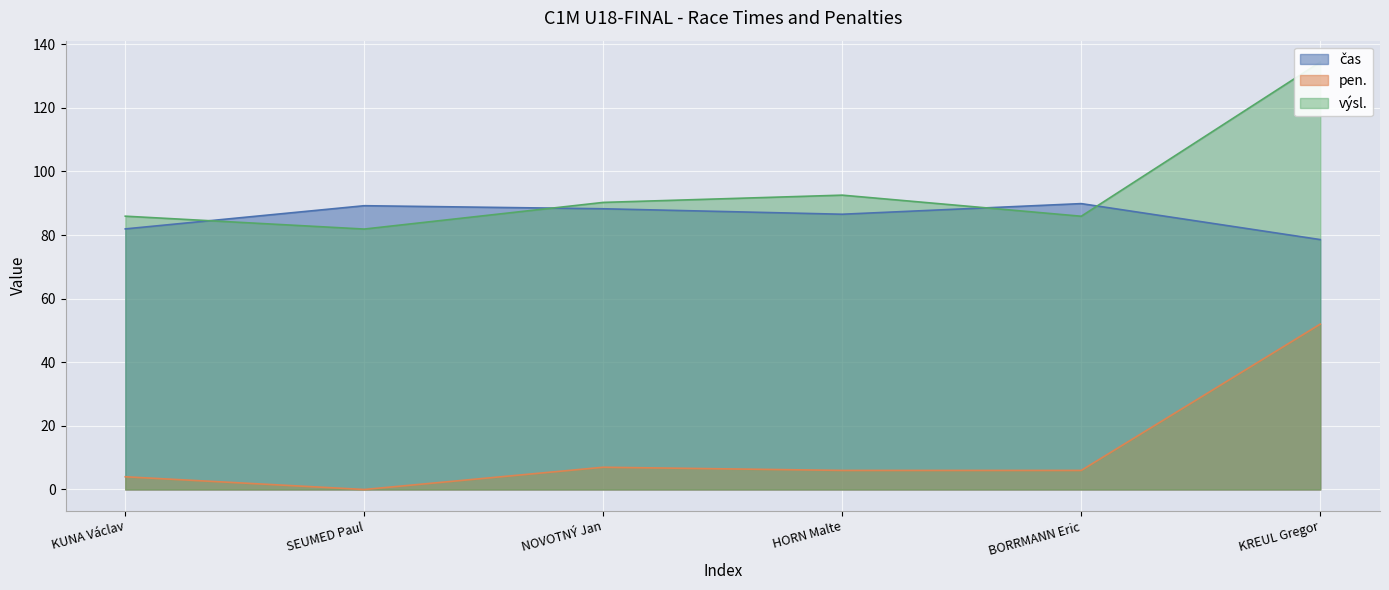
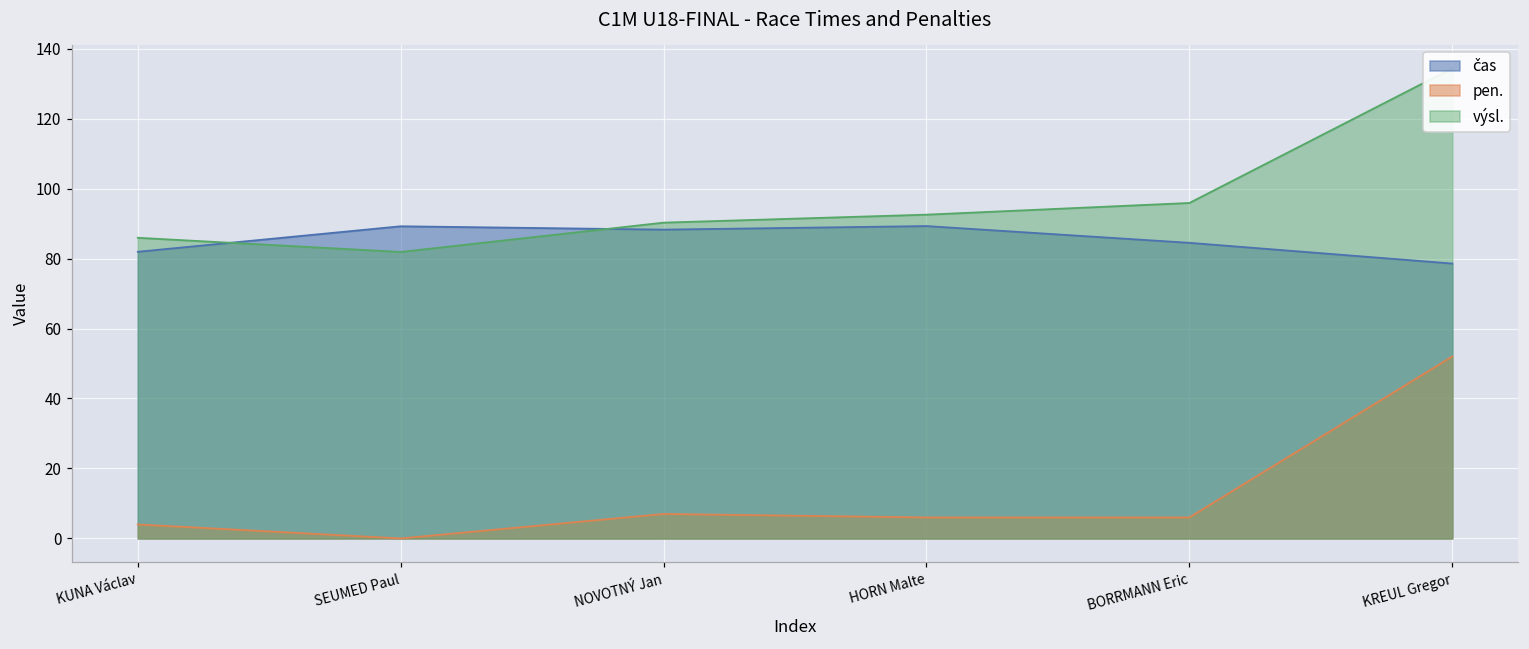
čas, HORN Malte: 87 -> 89
čas, BORRMANN Eric: 90 -> 84
výsl., BORRMANN Eric: 86 -> 96
